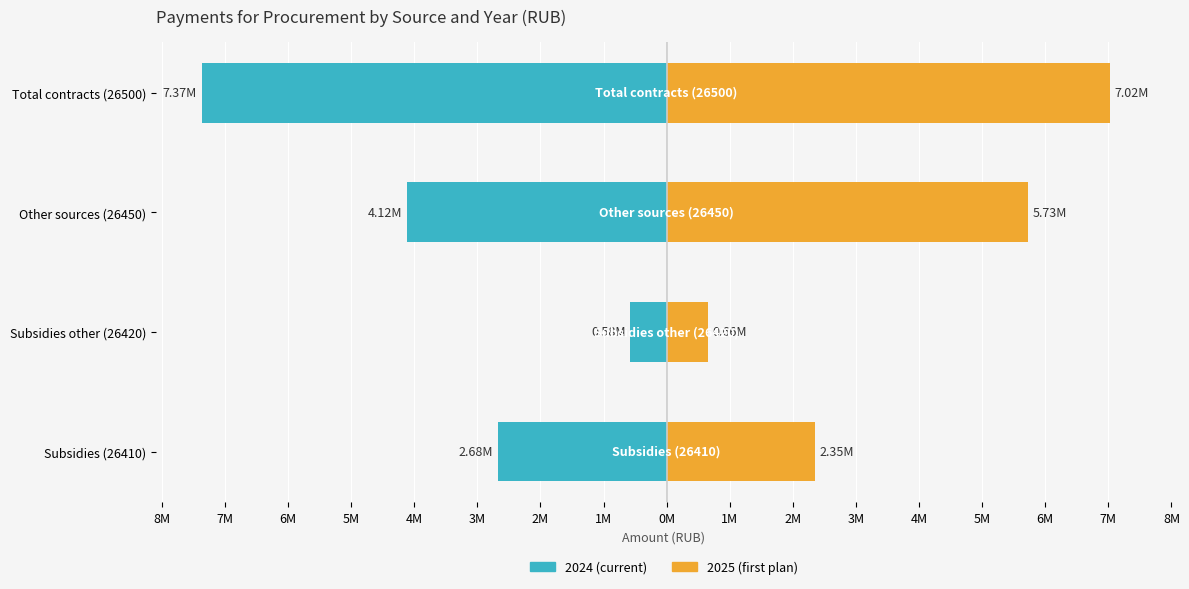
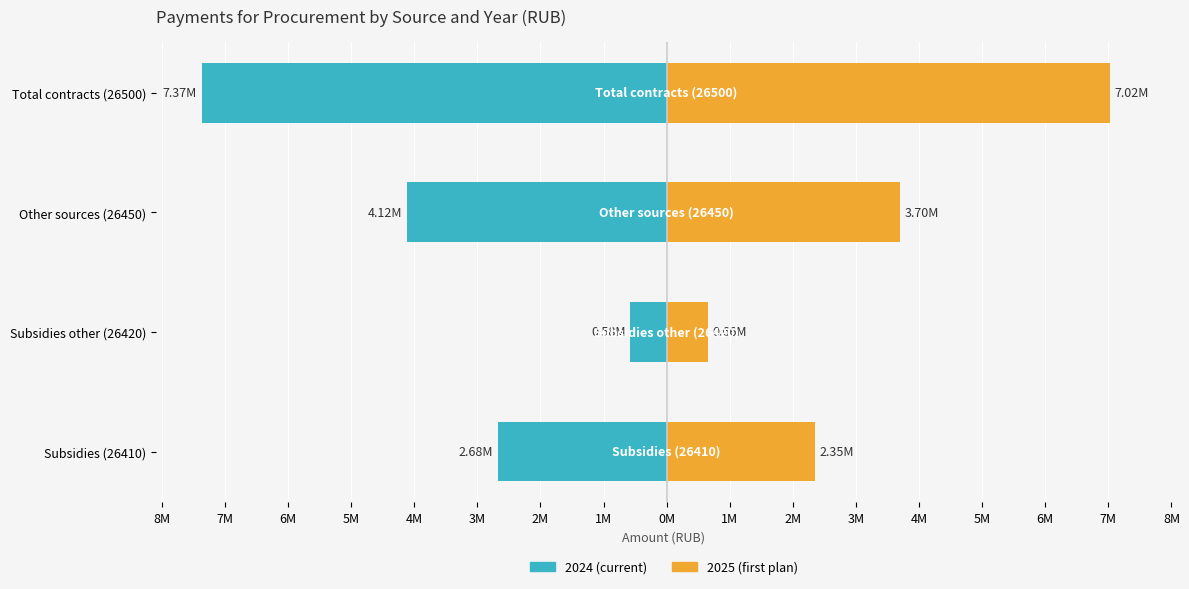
2025 (first plan), Other sources (26450): 5.73M -> 3.70M
